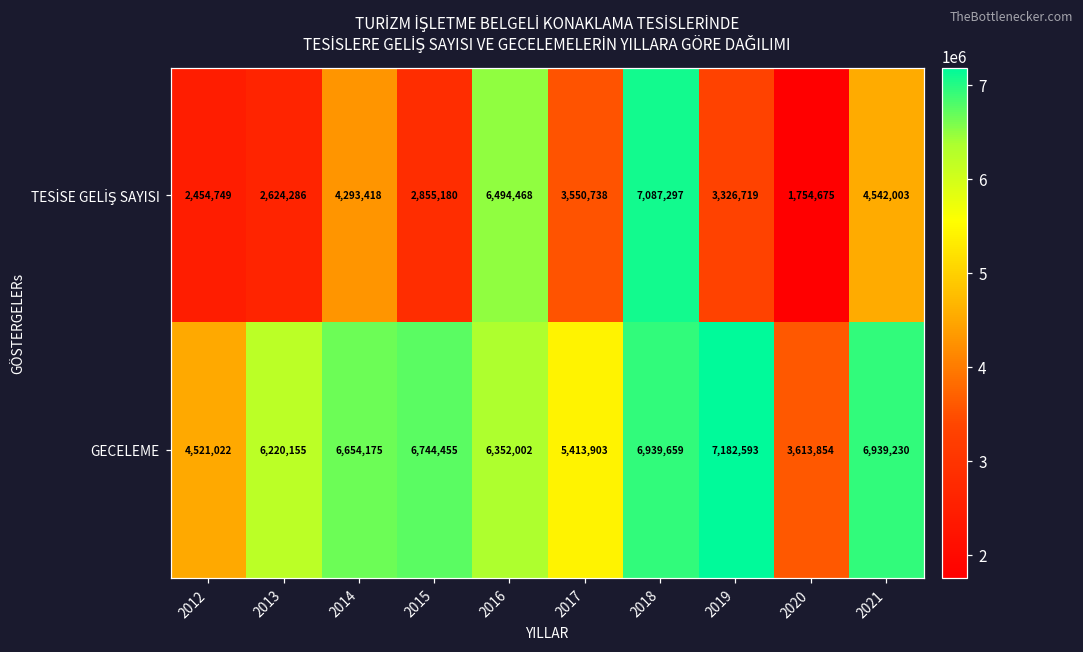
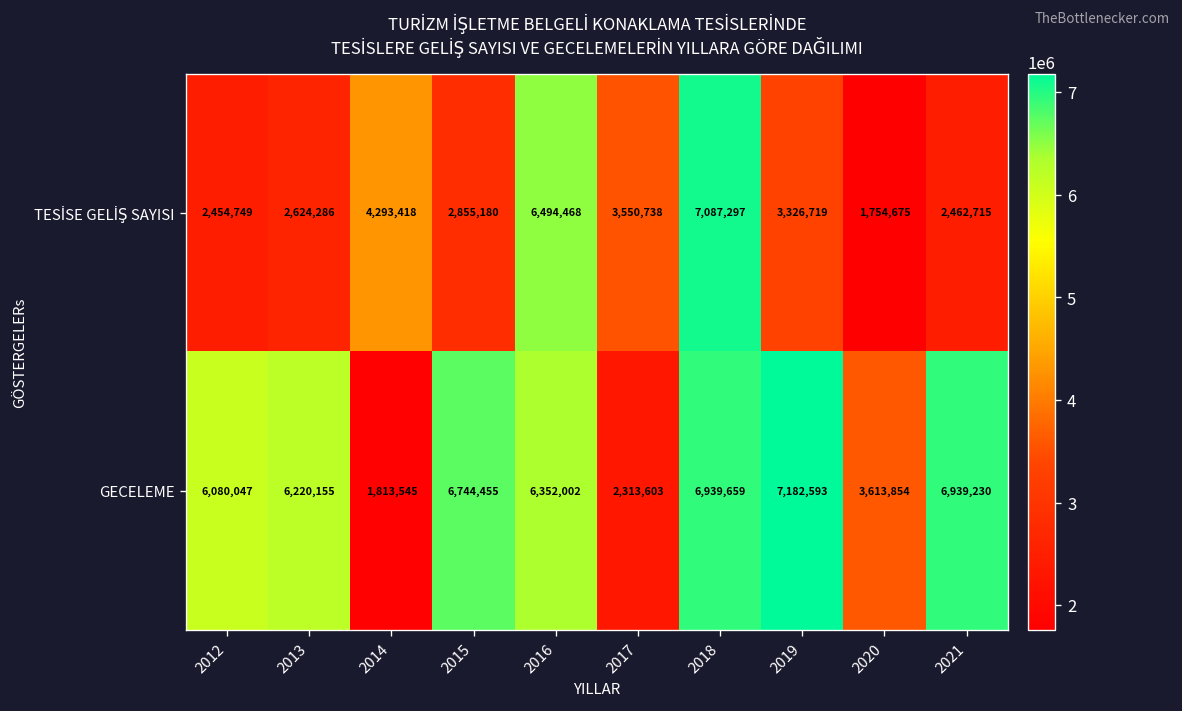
TESİSE GELİŞ SAYISI, 2021: 4,542,003 -> 2,462,715
GECELEME, 2012: 4,521,022 -> 6,080,047
GECELEME, 2014: 6,654,175 -> 1,813,545
GECELEME, 2017: 5,413,903 -> 2,313,603
